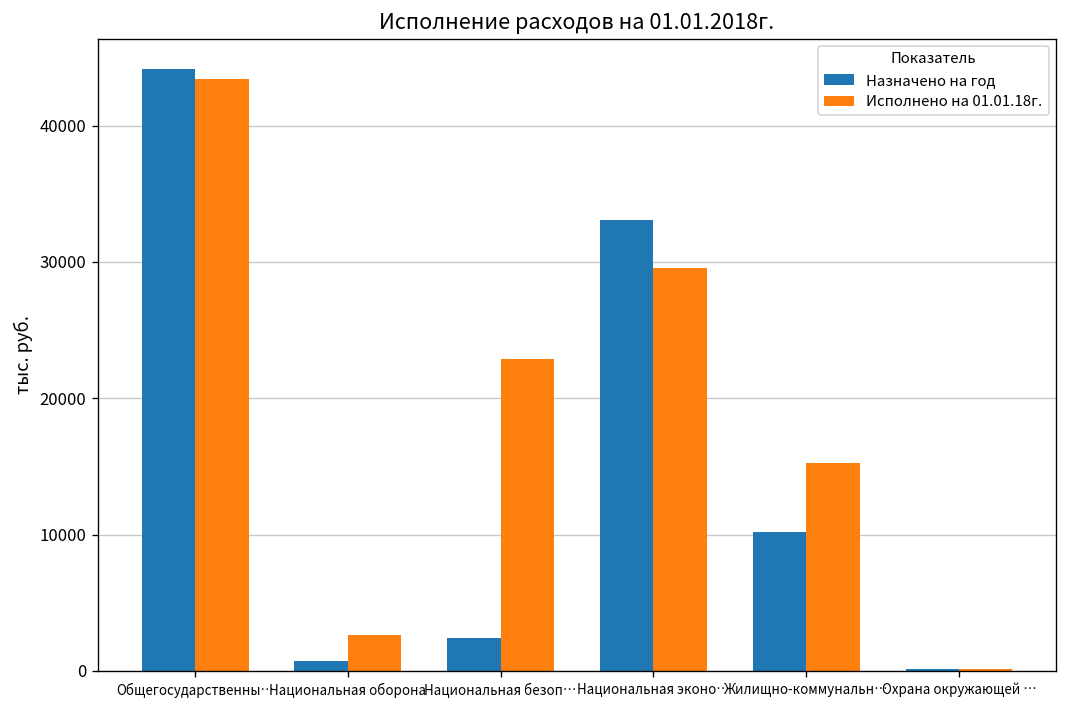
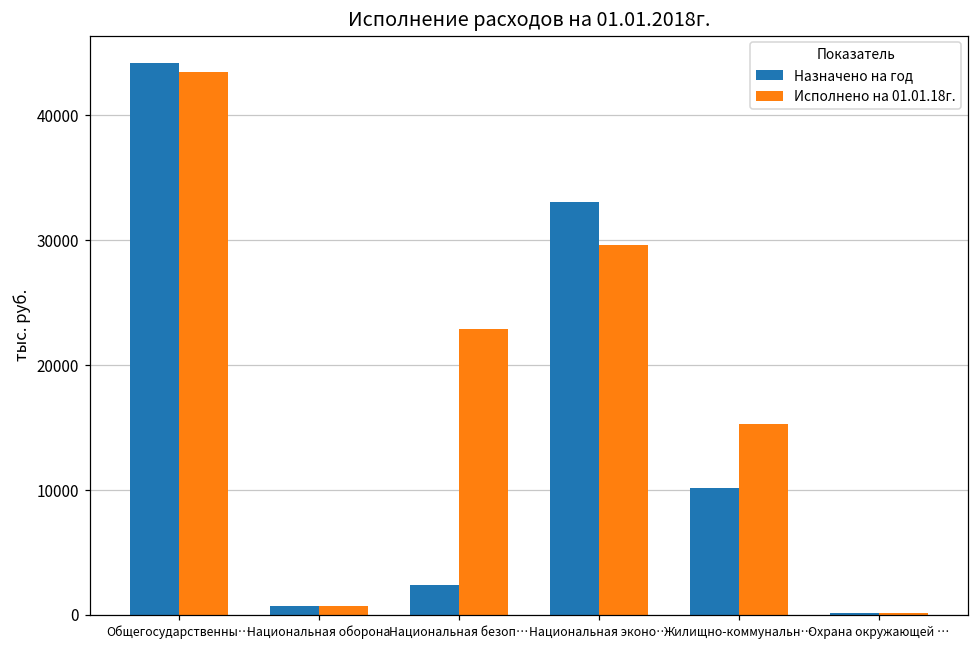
Исполнено на 01.01.18г., Национальная оборона: 2600 -> 700
